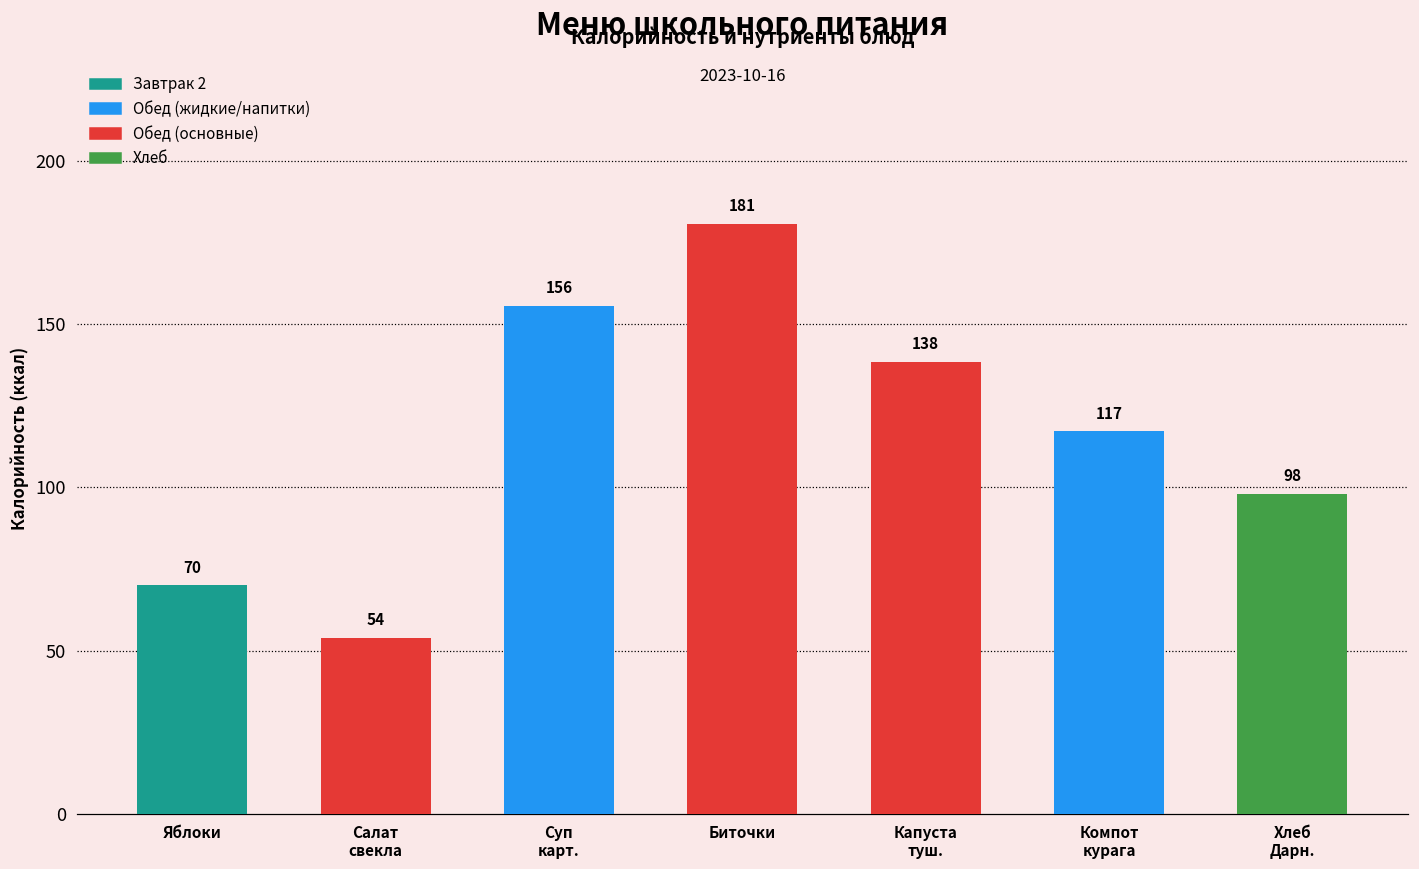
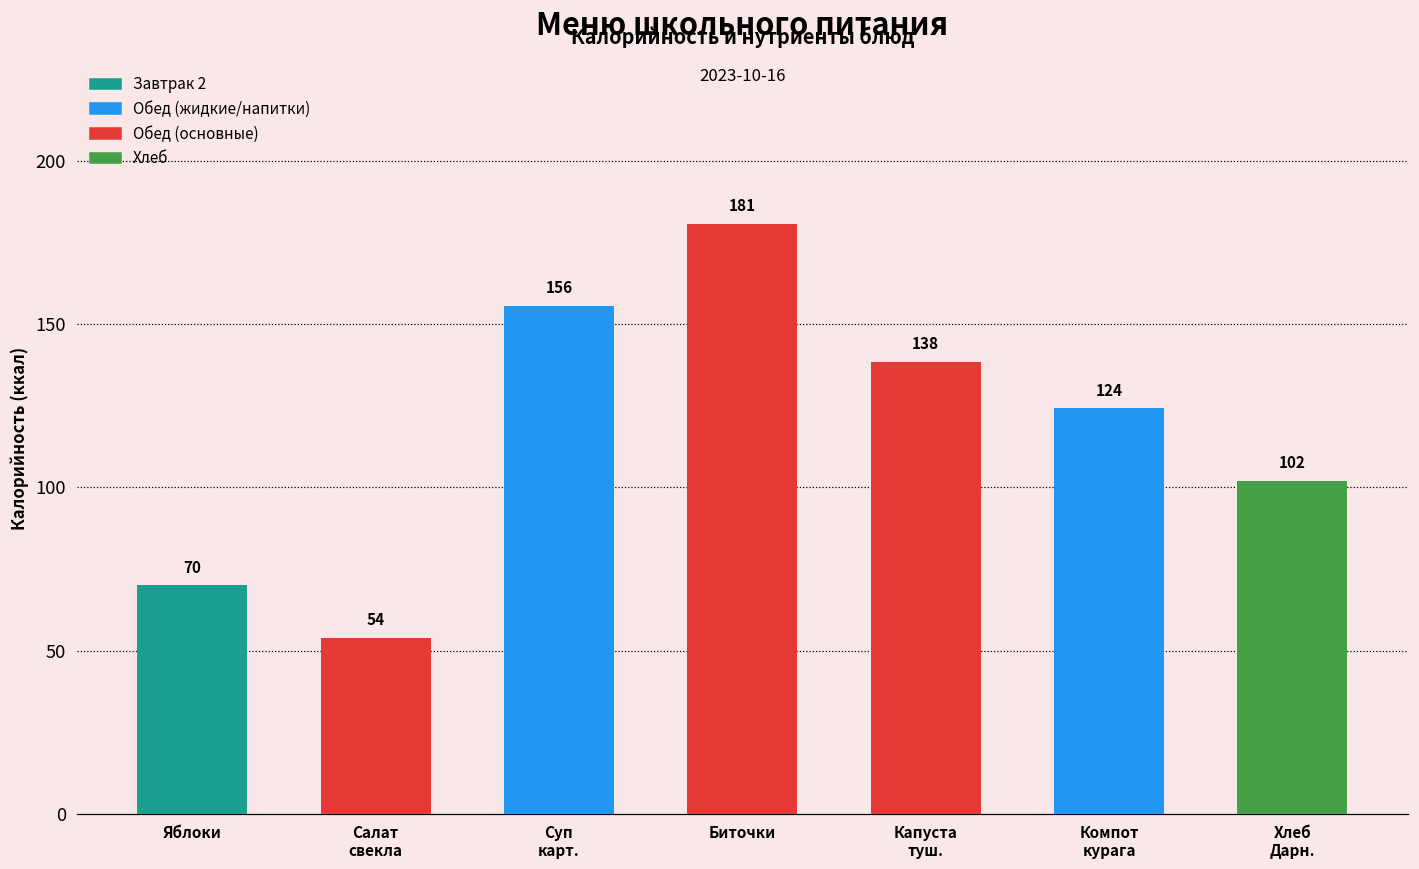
Компот курага: 117 -> 124
Хлеб Дарн.: 98 -> 102
